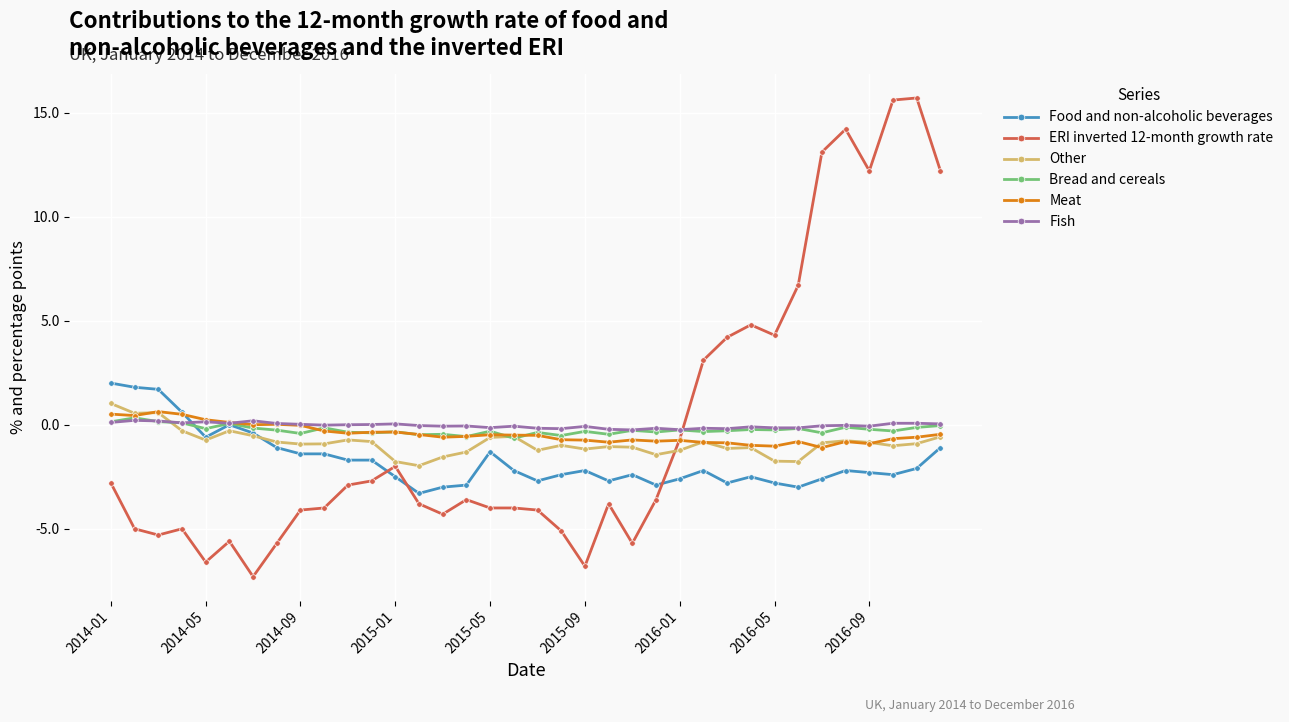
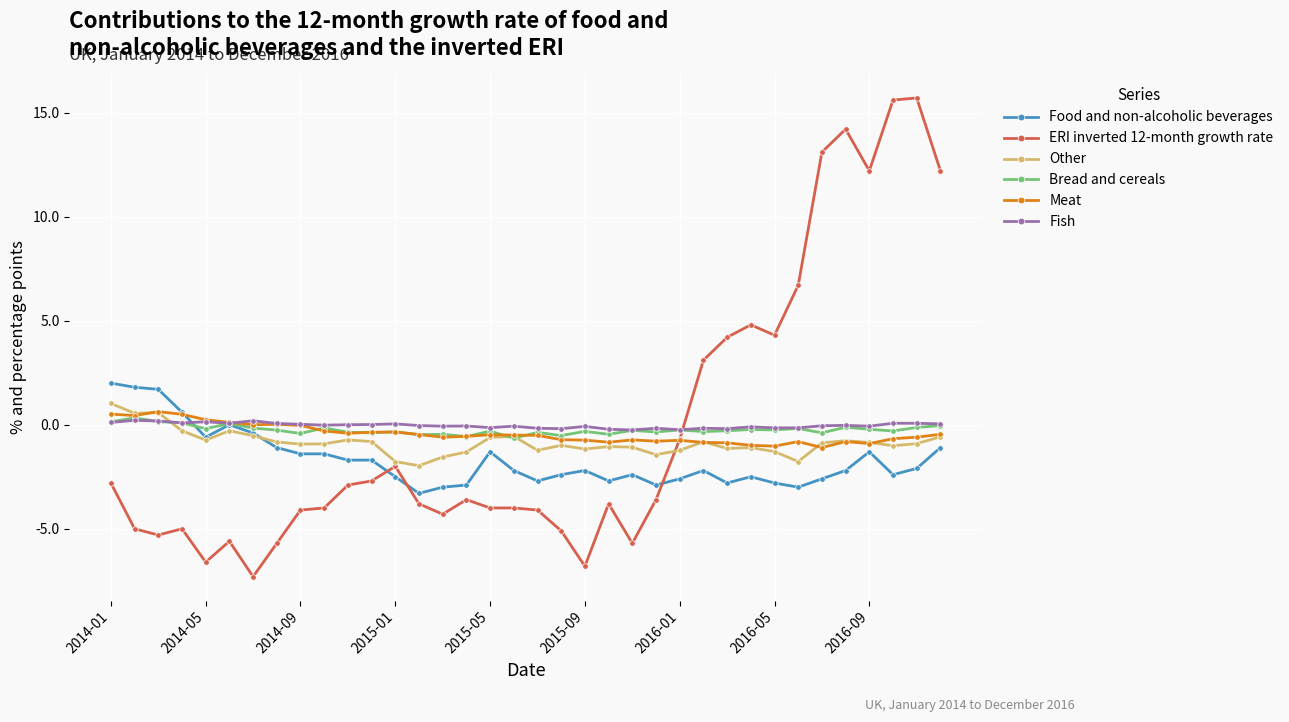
Other, 2016-05: -1.8 -> -1.3
Food and non-alcoholic beverages, 2016-09: -2.3 -> -1.3
